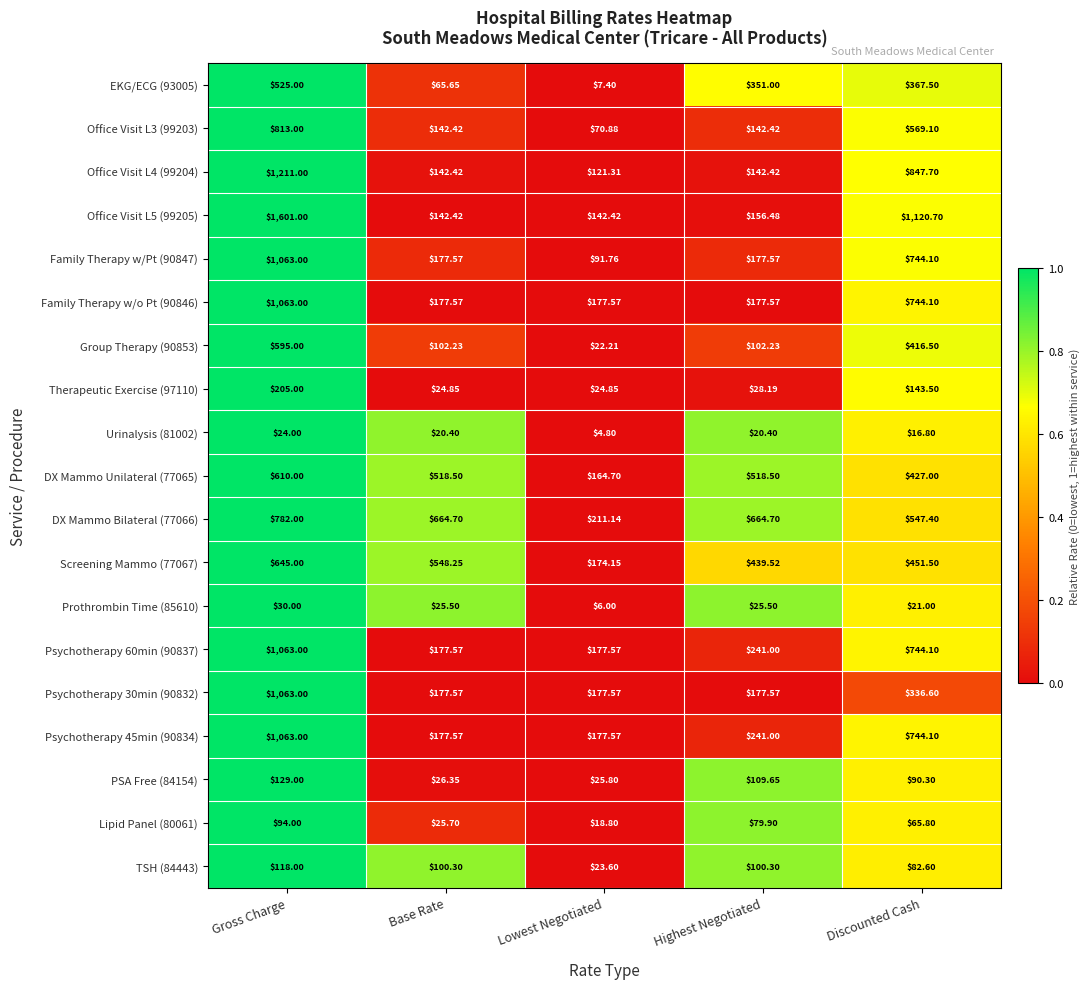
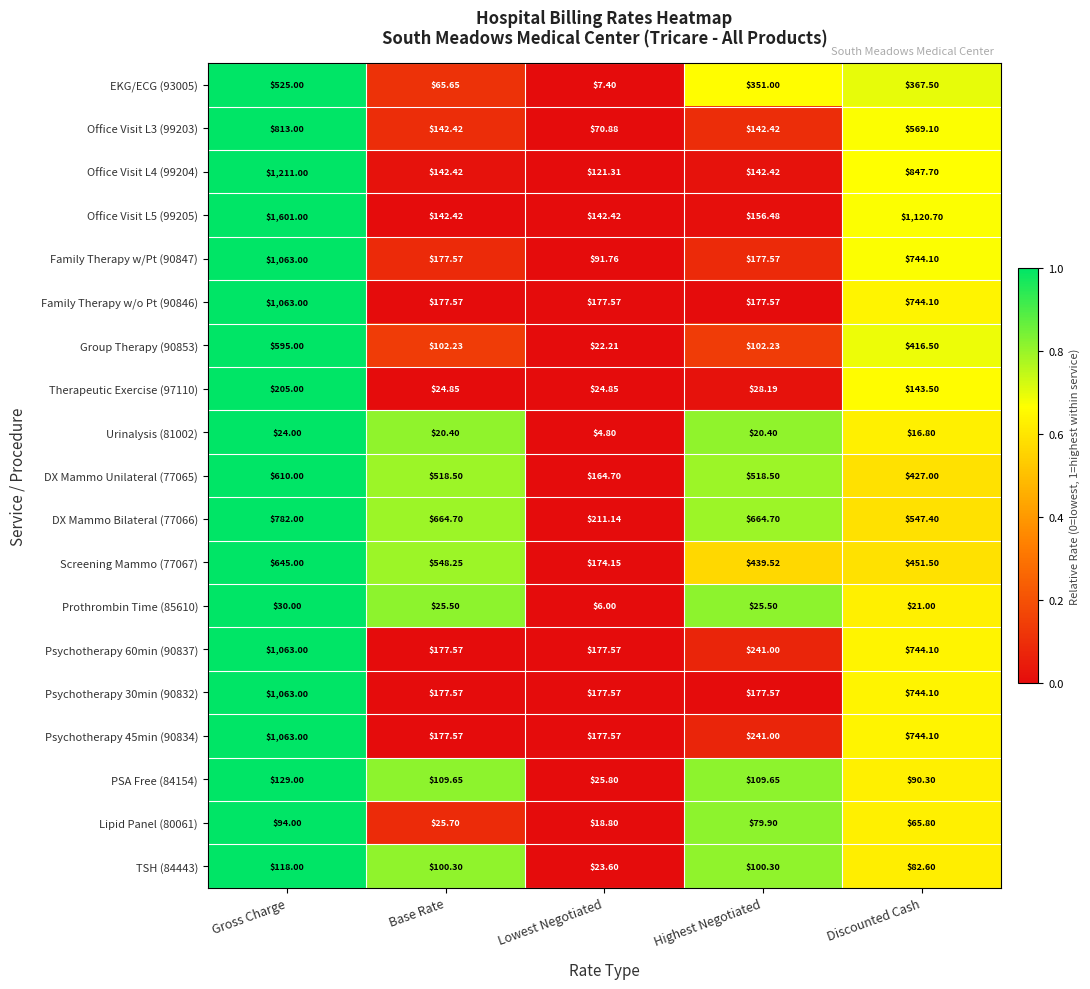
Psychotherapy 30min (90832), Discounted Cash: $336.60 -> $744.10
PSA Free (84154), Base Rate: $26.35 -> $109.65
